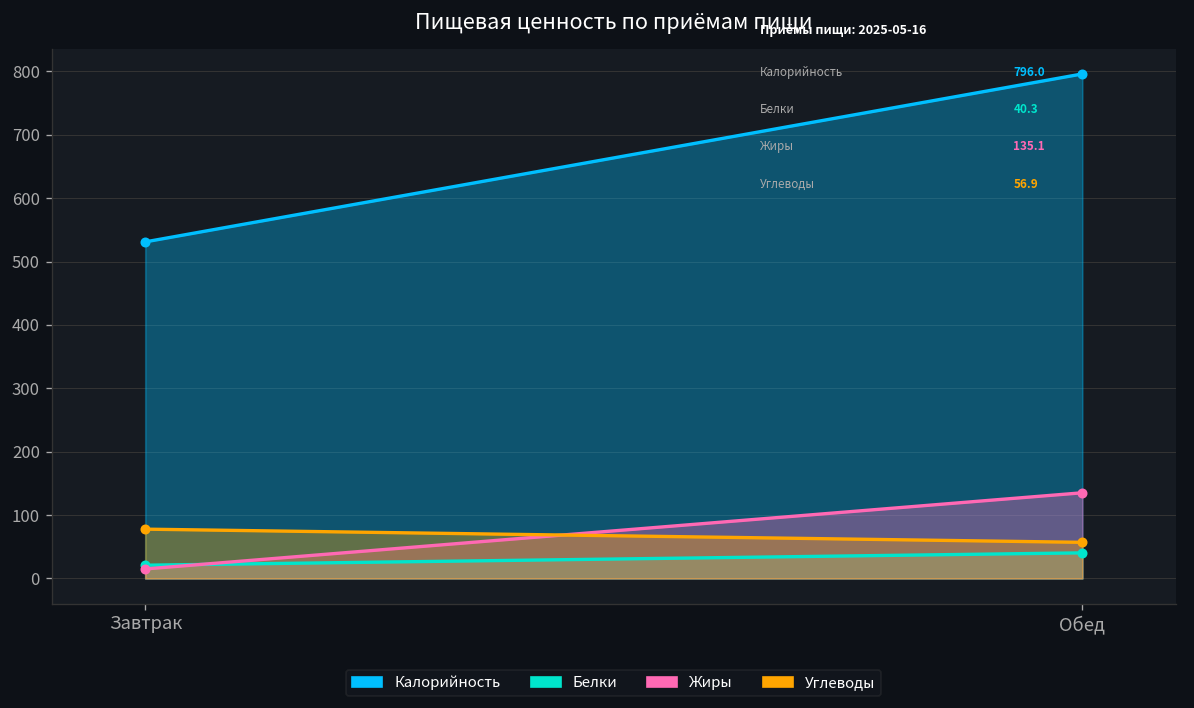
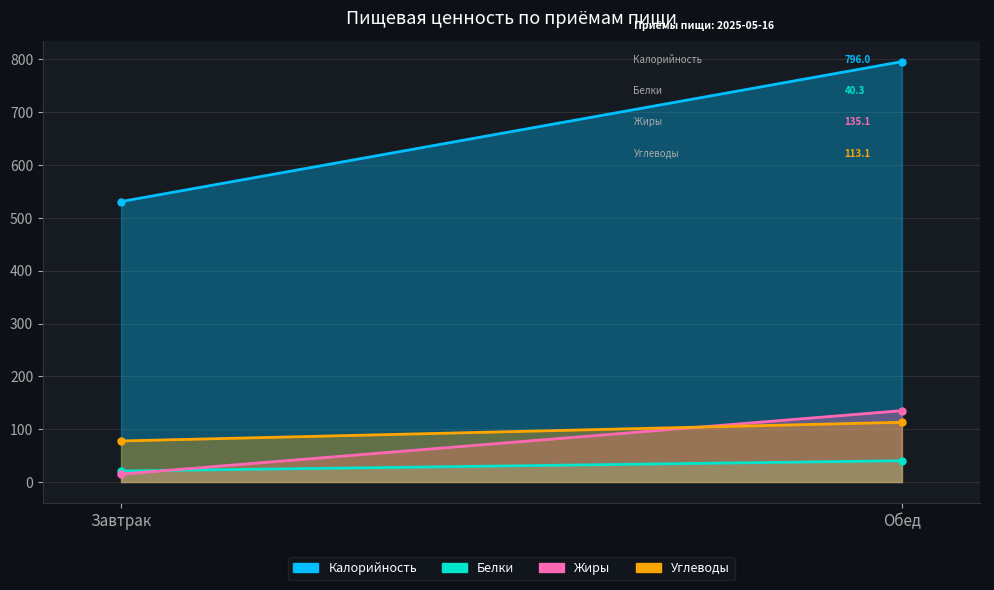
Углеводы, Обед: 56.9 -> 113.1
